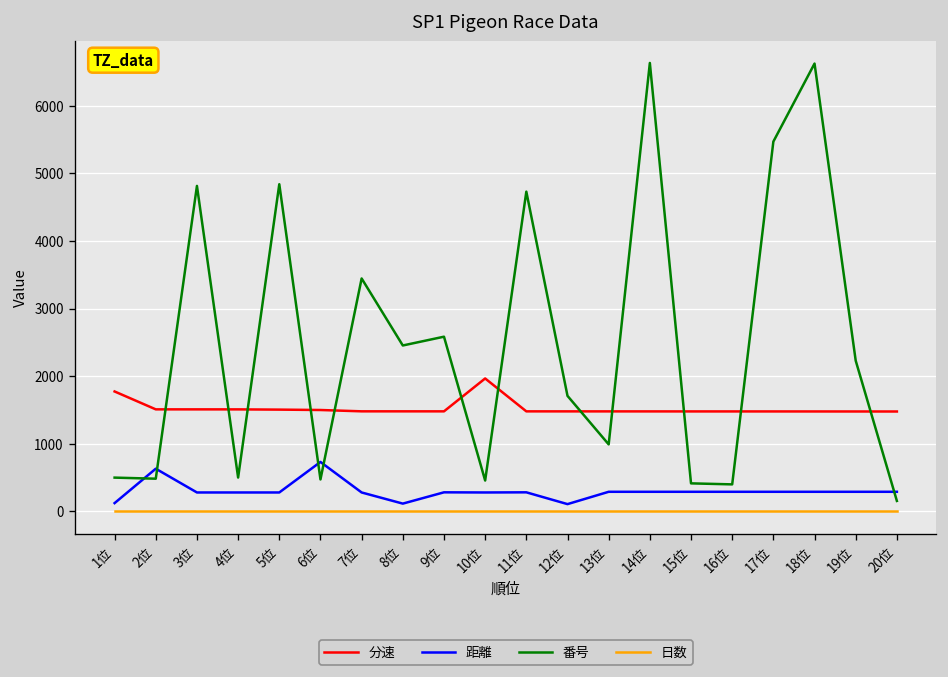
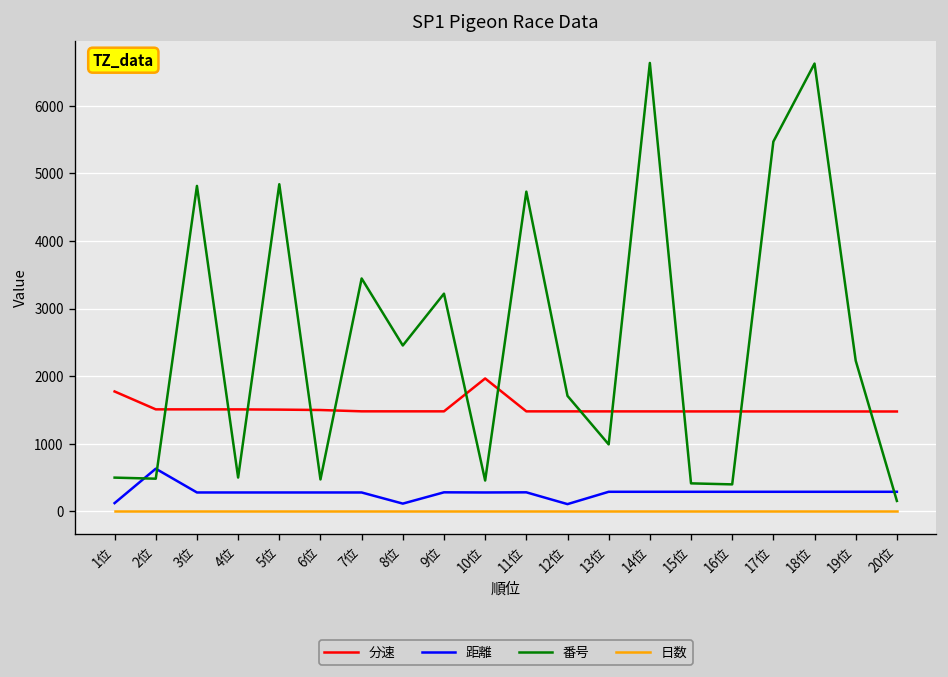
距離, 6位: 700 -> 300
番号, 9位: 2600 -> 3200
